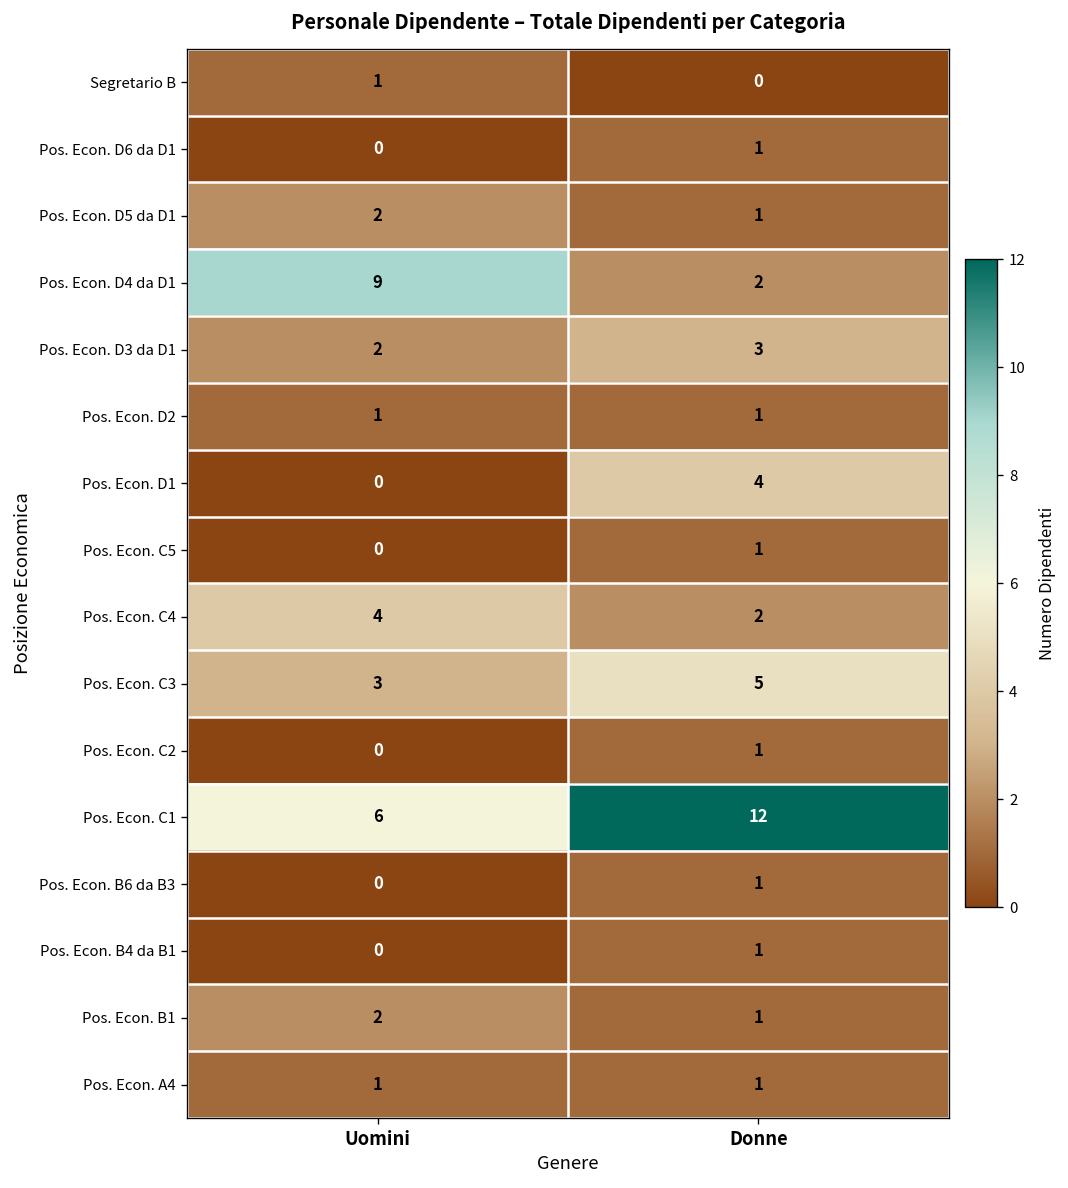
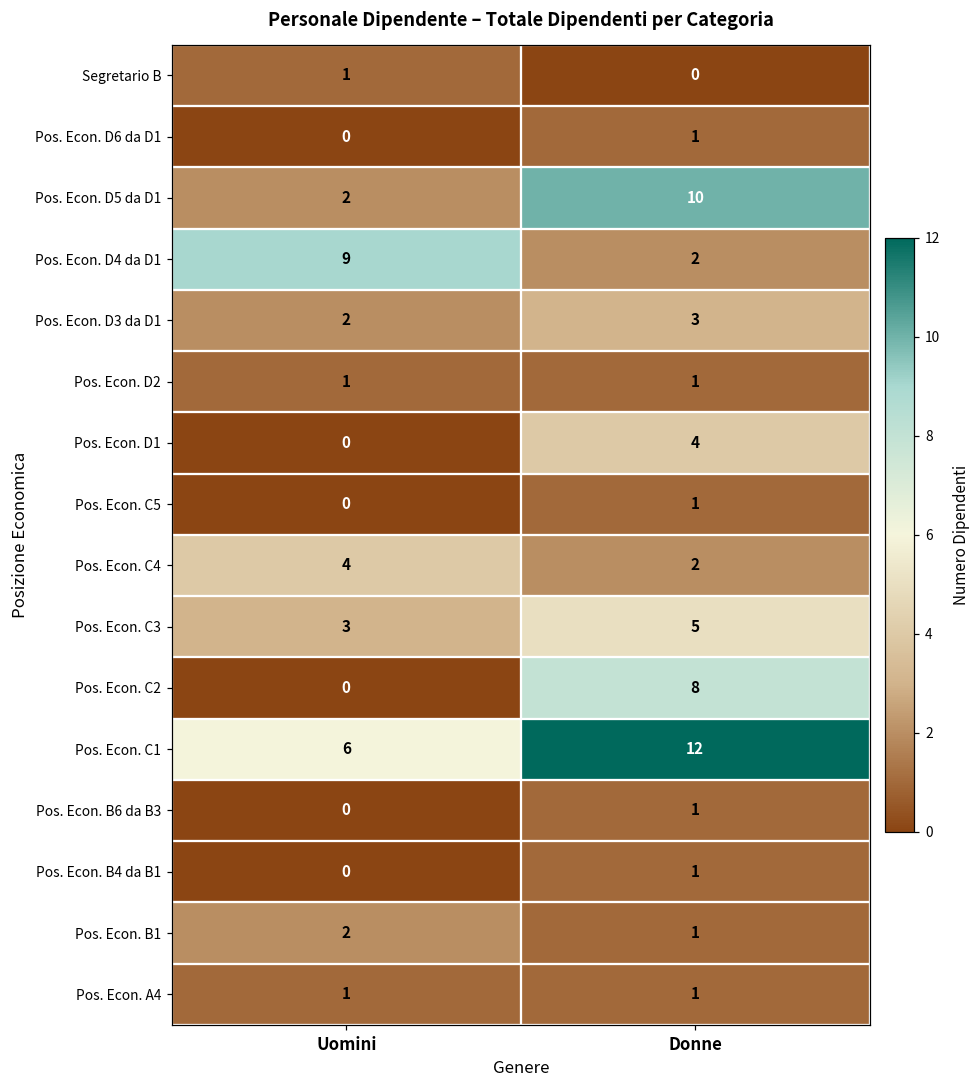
Pos. Econ. D5 da D1, Donne: 1 -> 10
Pos. Econ. C2, Donne: 1 -> 8
